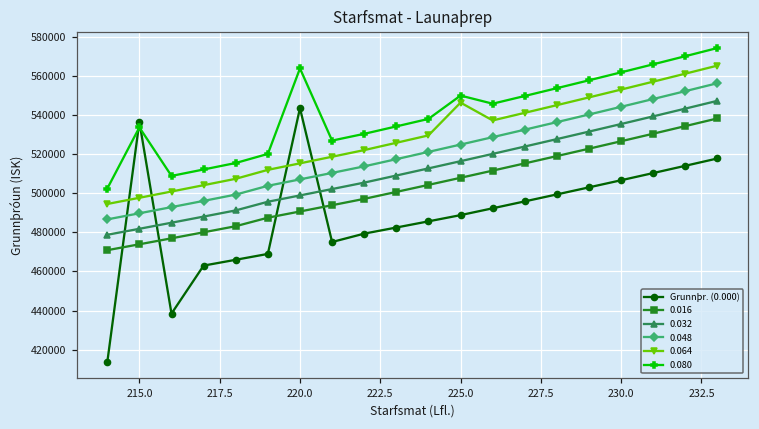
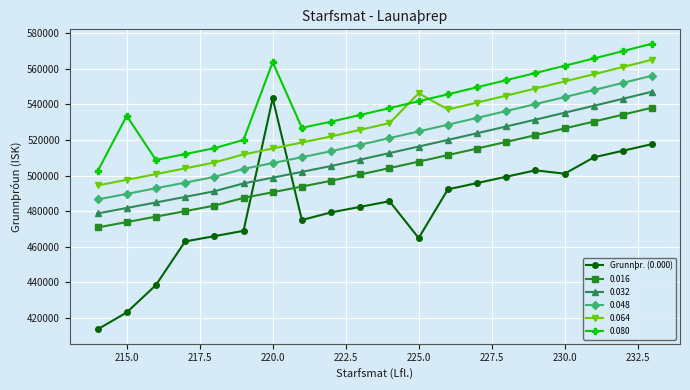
Grunnþr. (0.000), 215.0: 536000 -> 423000
Grunnþr. (0.000), 225.0: 489000 -> 465000
0.080, 225.0: 550000 -> 542000
Grunnþr. (0.000), 230.0: 507000 -> 501000
